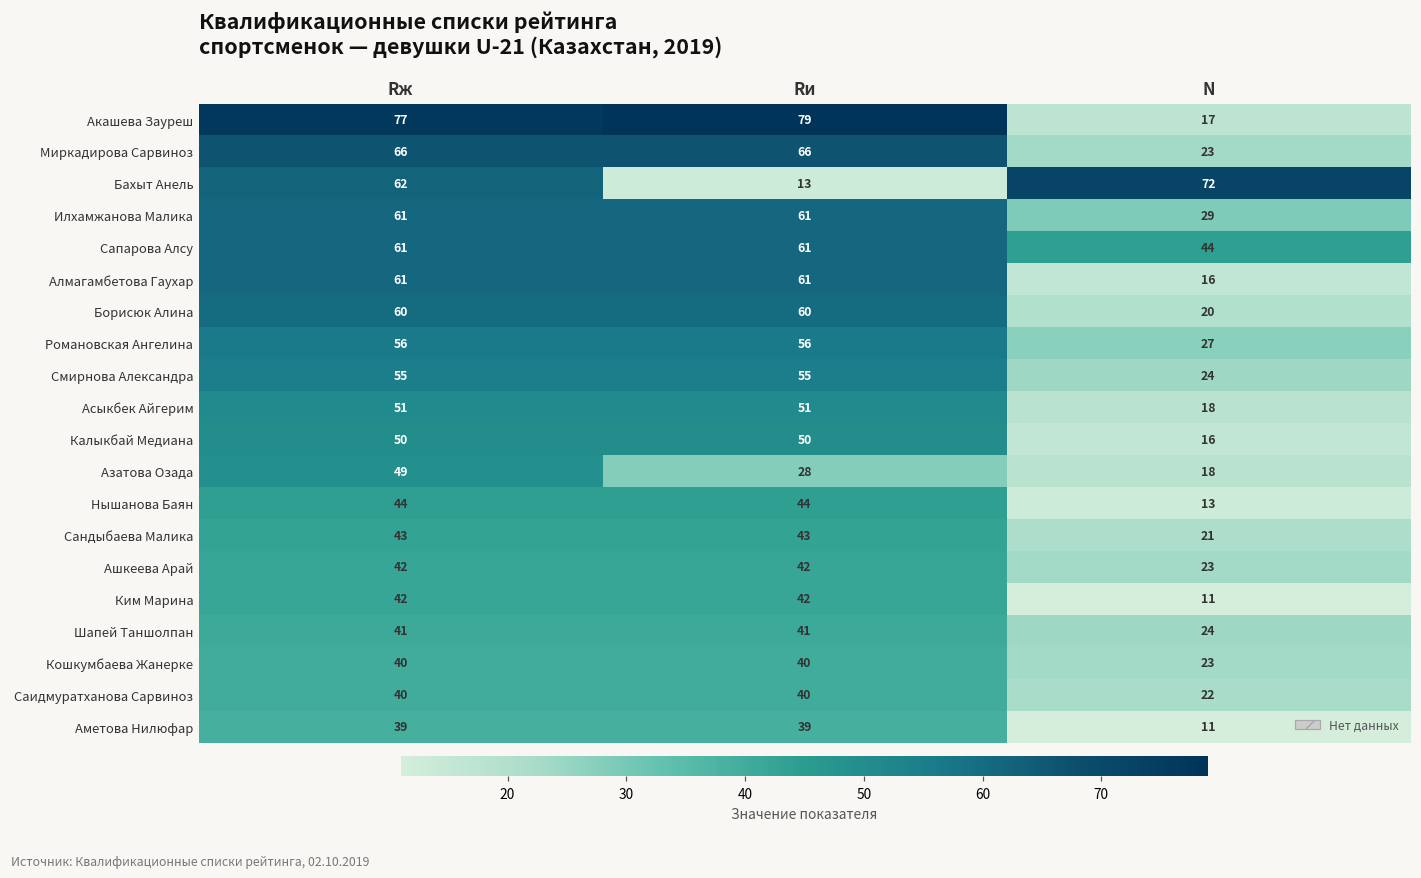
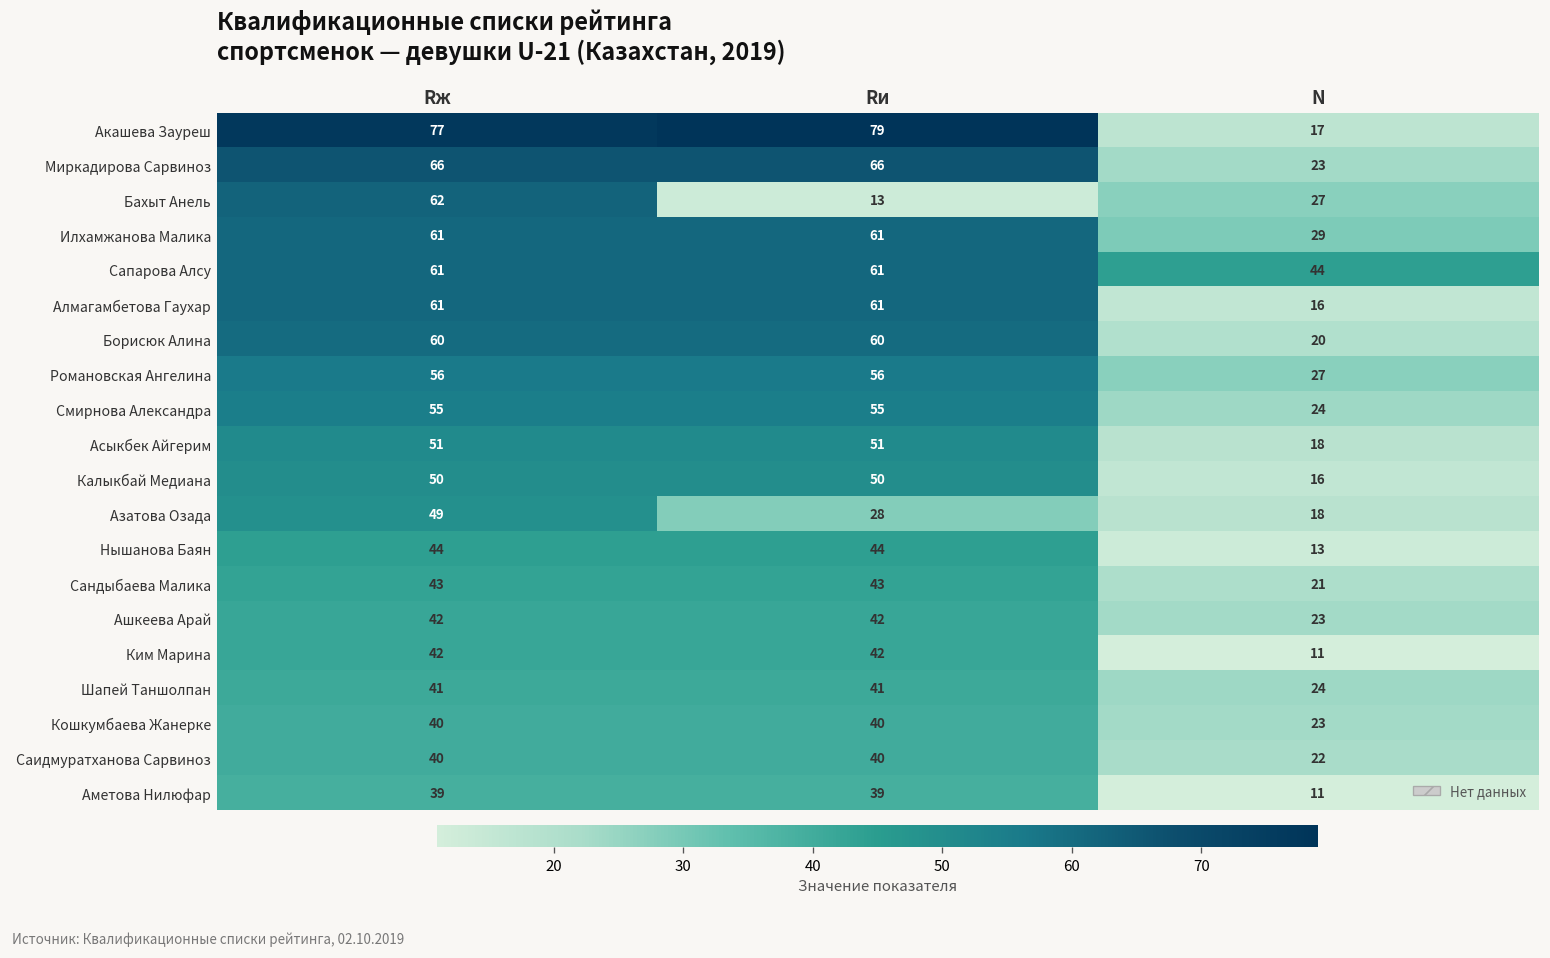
Бахыт Анель, N: 72 -> 27
